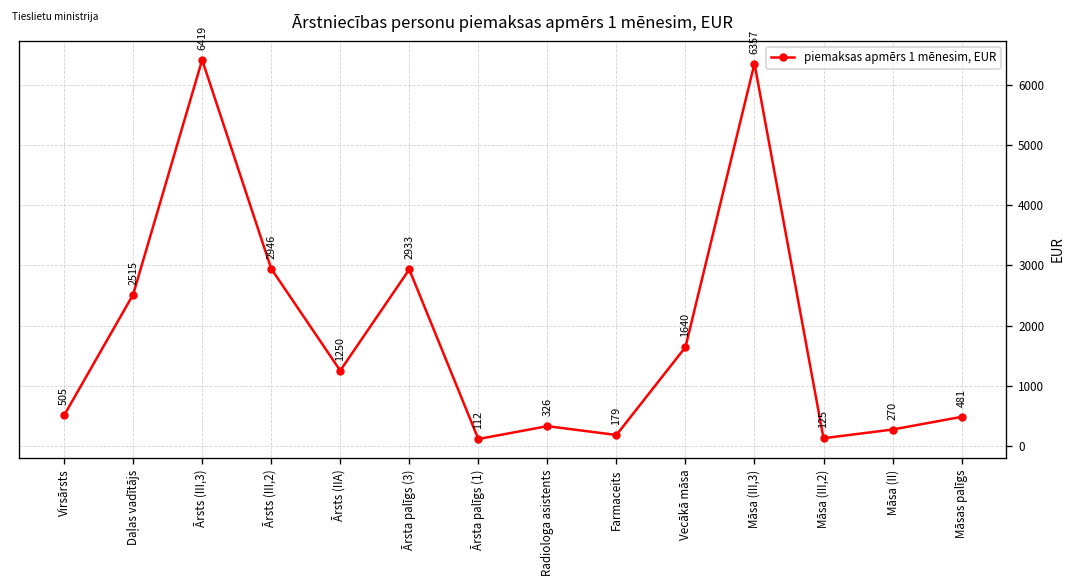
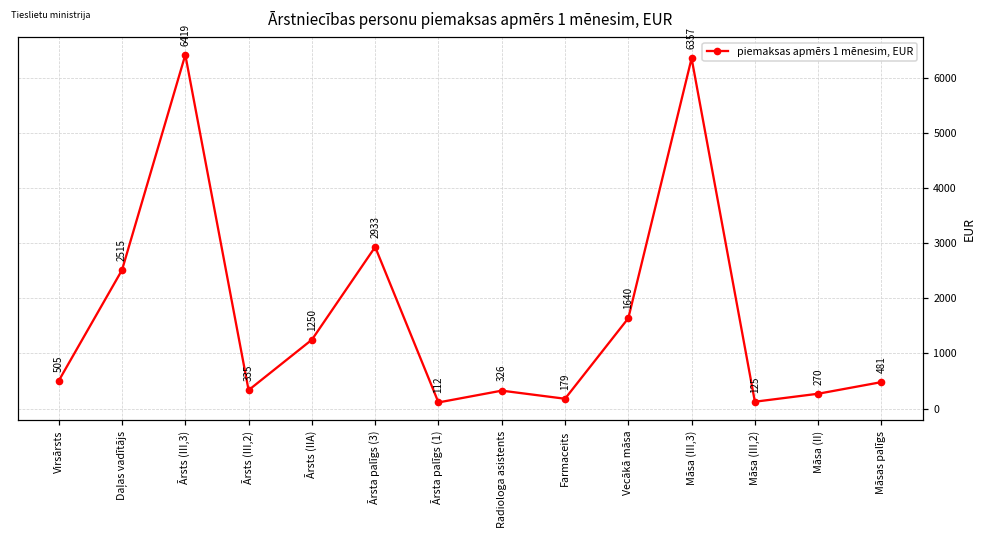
Ārsts (III,2): 2946 -> 335
